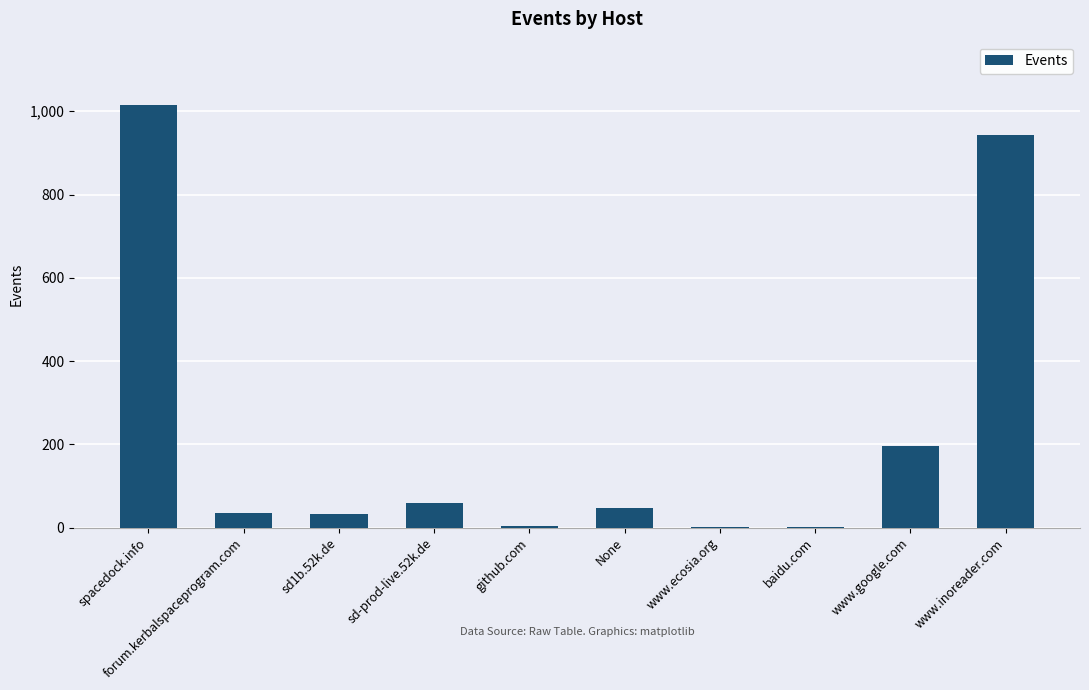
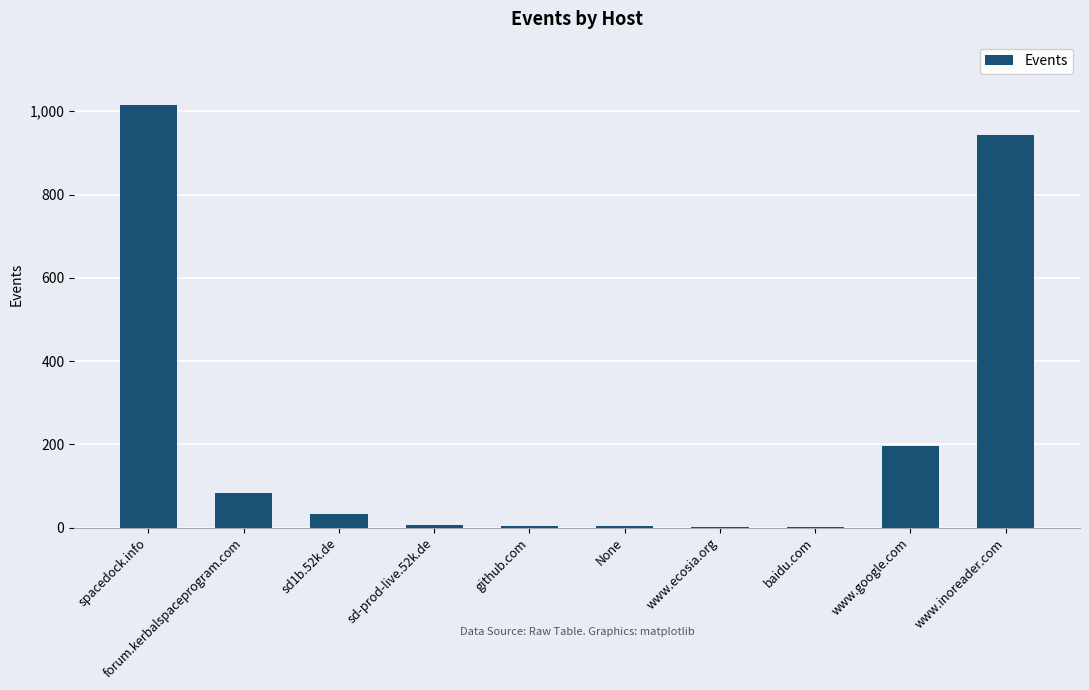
forum.kerbalspaceprogram.com: 30 -> 80
sd-prod-live.52k.de: 60 -> 10
None: 50 -> 0
